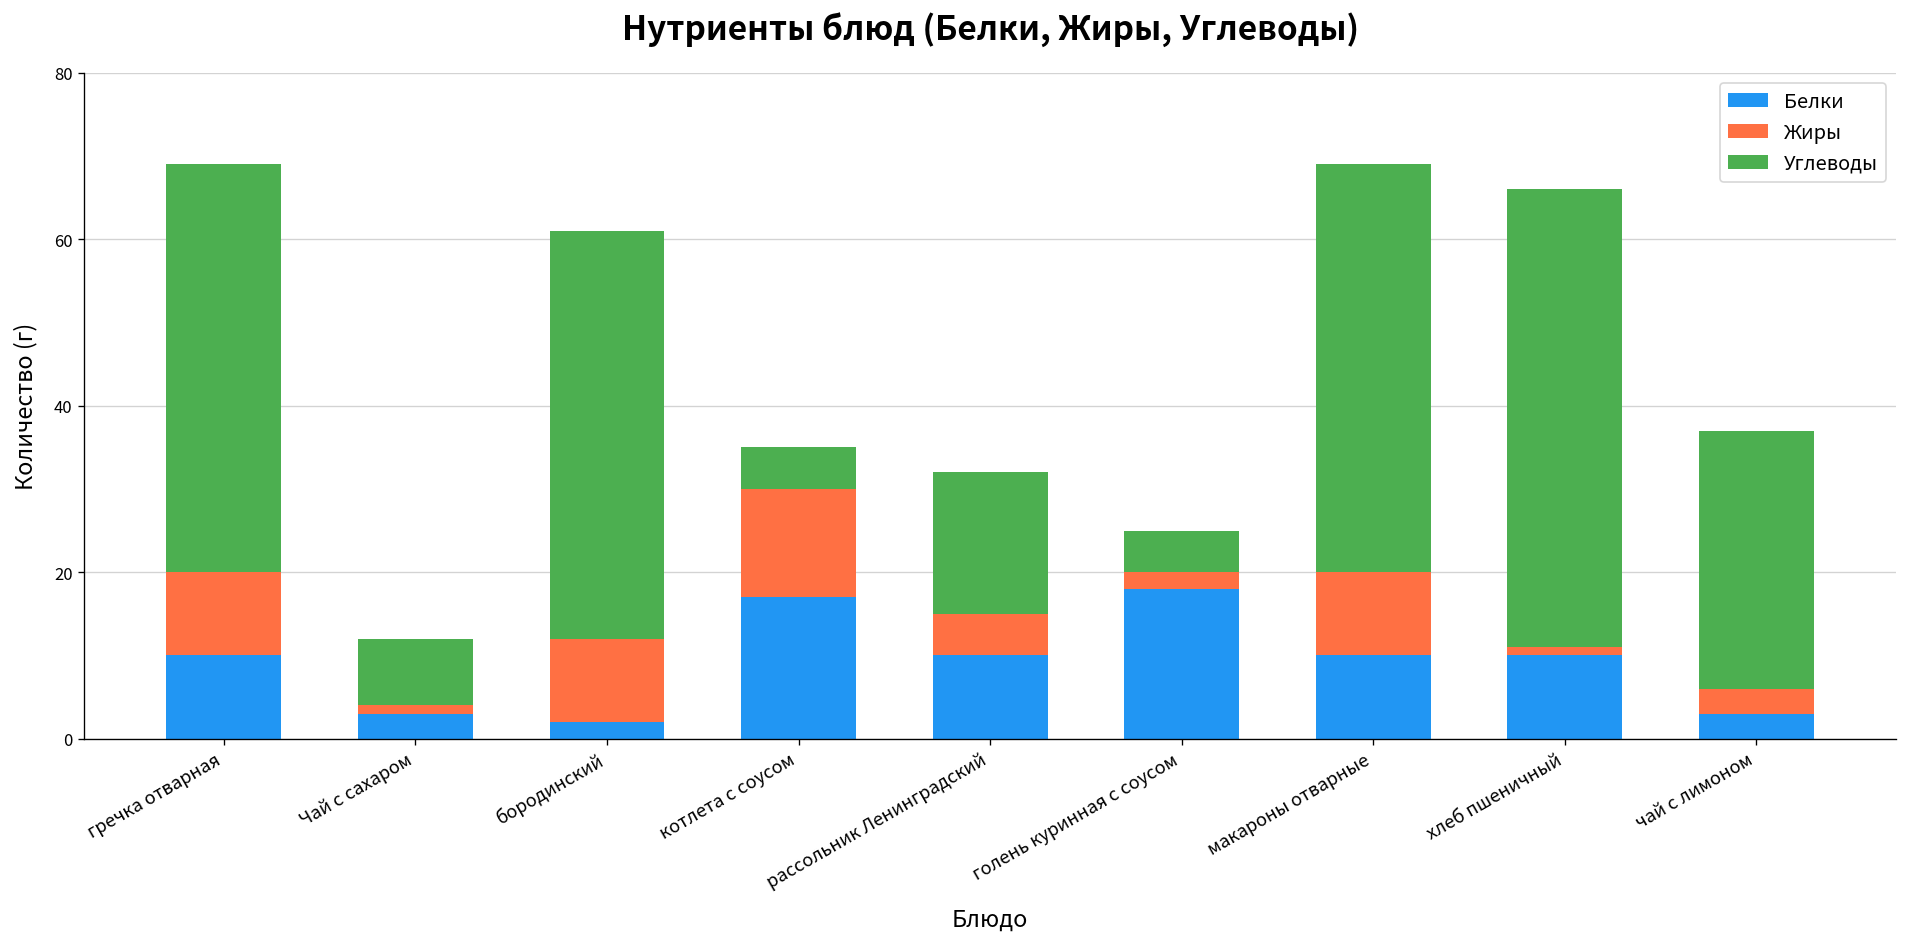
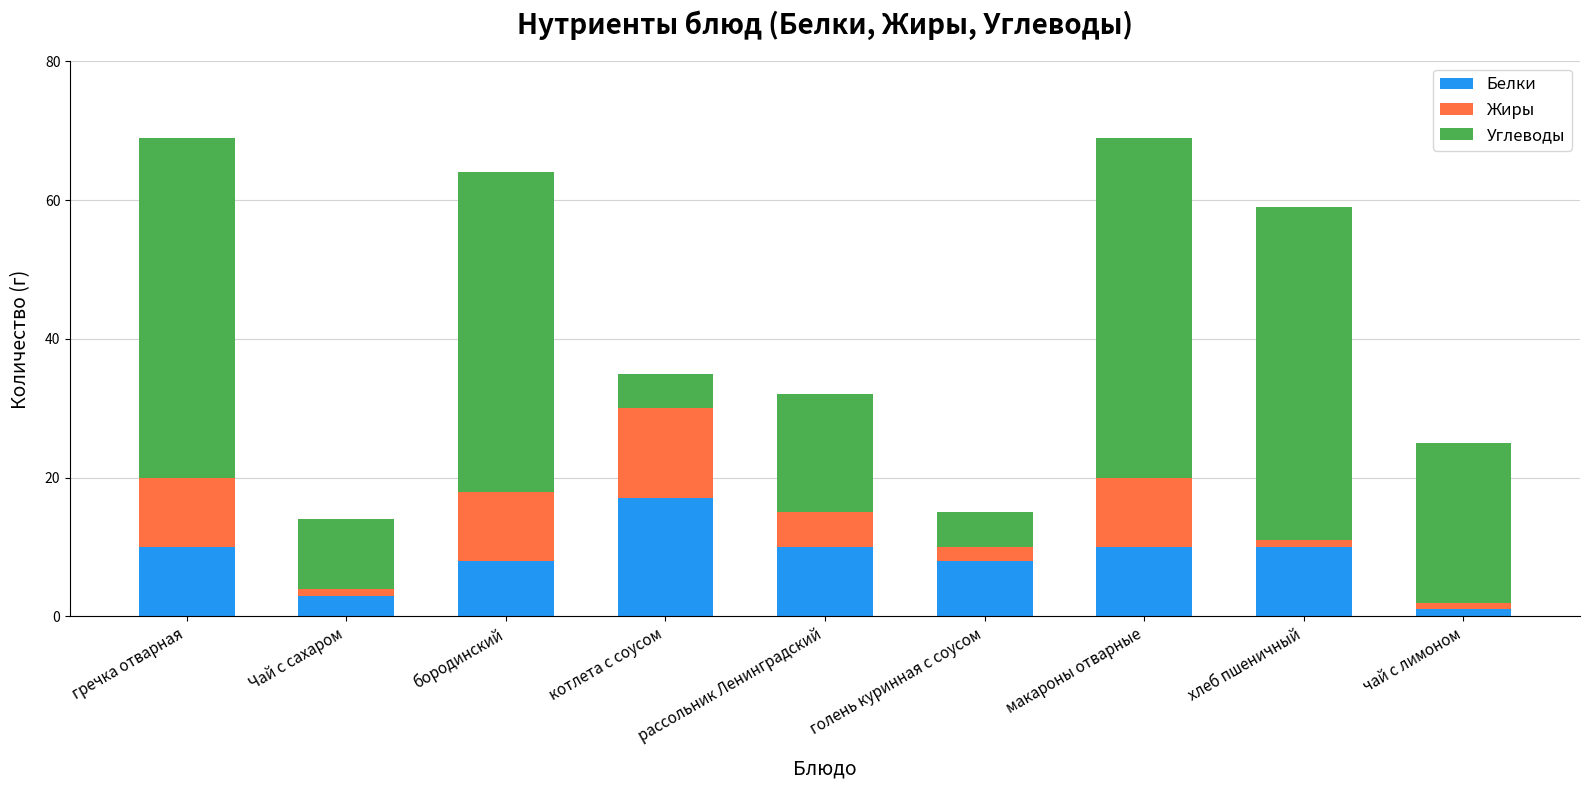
Углеводы, Чай с сахаром: 8 -> 10
Белки, бородинский: 2 -> 8
Углеводы, бородинский: 49 -> 46
Белки, голень куринная с соусом: 18 -> 8
Углеводы, хлеб пшеничный: 55 -> 48
Белки, чай с лимоном: 3 -> 1
Жиры, чай с лимоном: 3 -> 1
Углеводы, чай с лимоном: 31 -> 23
